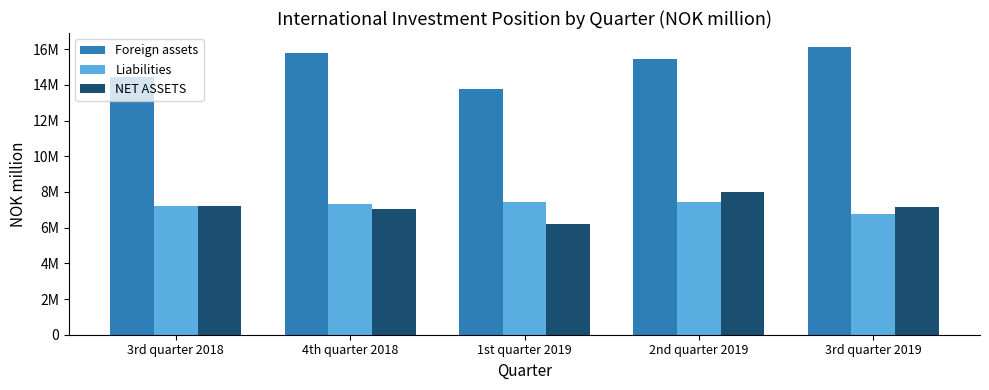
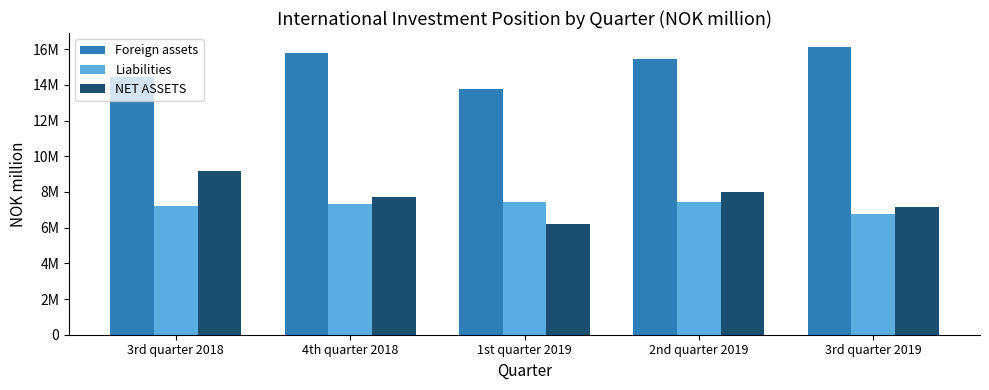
NET ASSETS, 3rd quarter 2018: 7200000 -> 9200000
NET ASSETS, 4th quarter 2018: 7000000 -> 7700000
